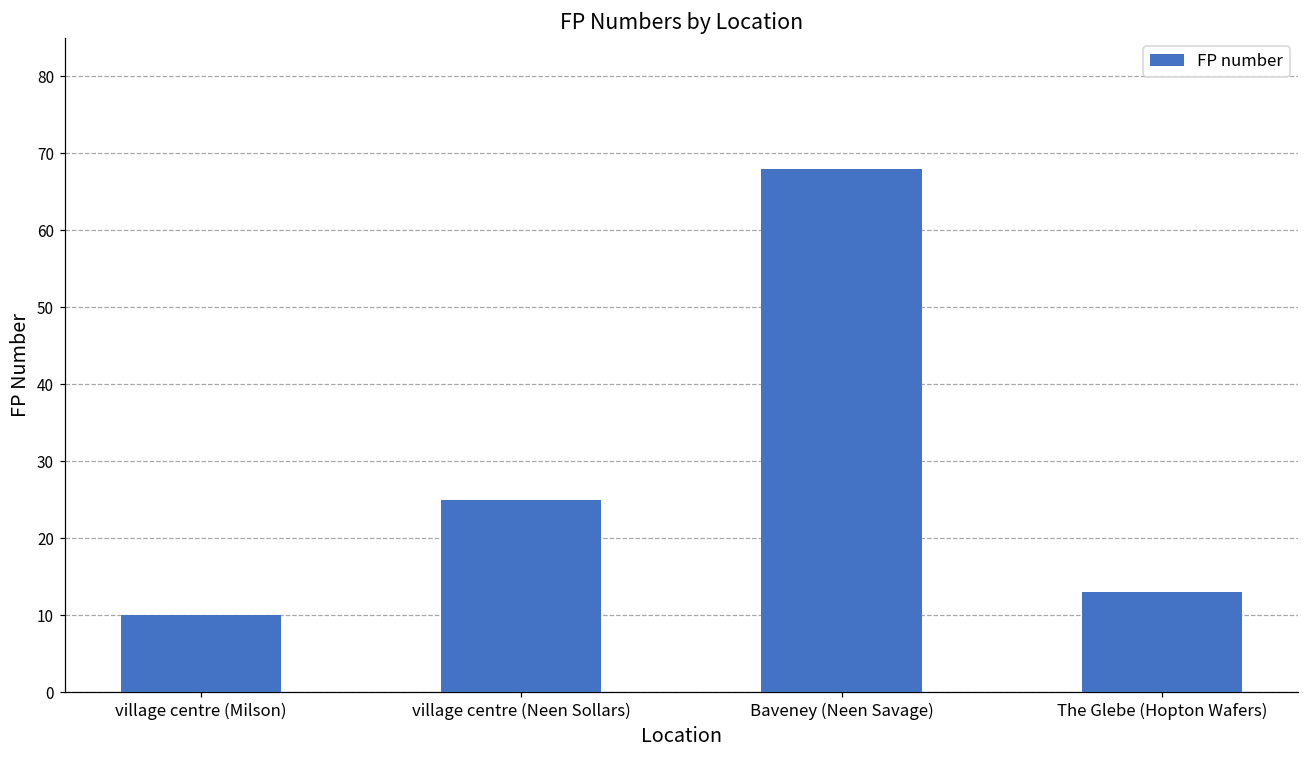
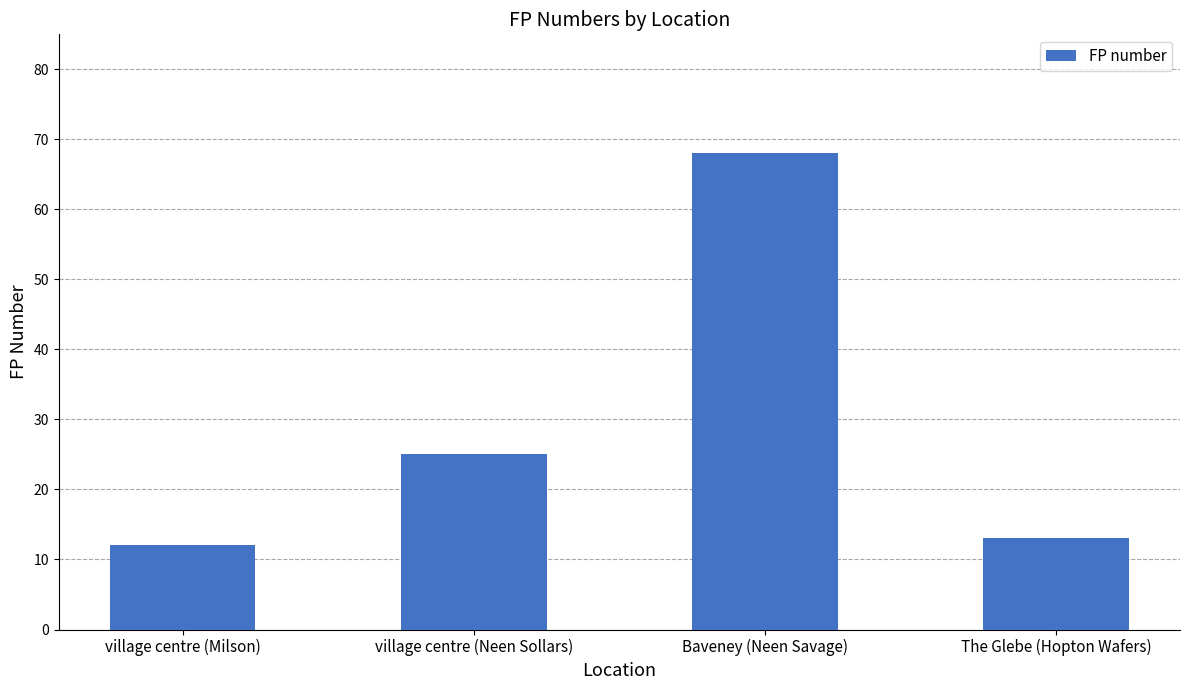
village centre (Milson): 10 -> 12
